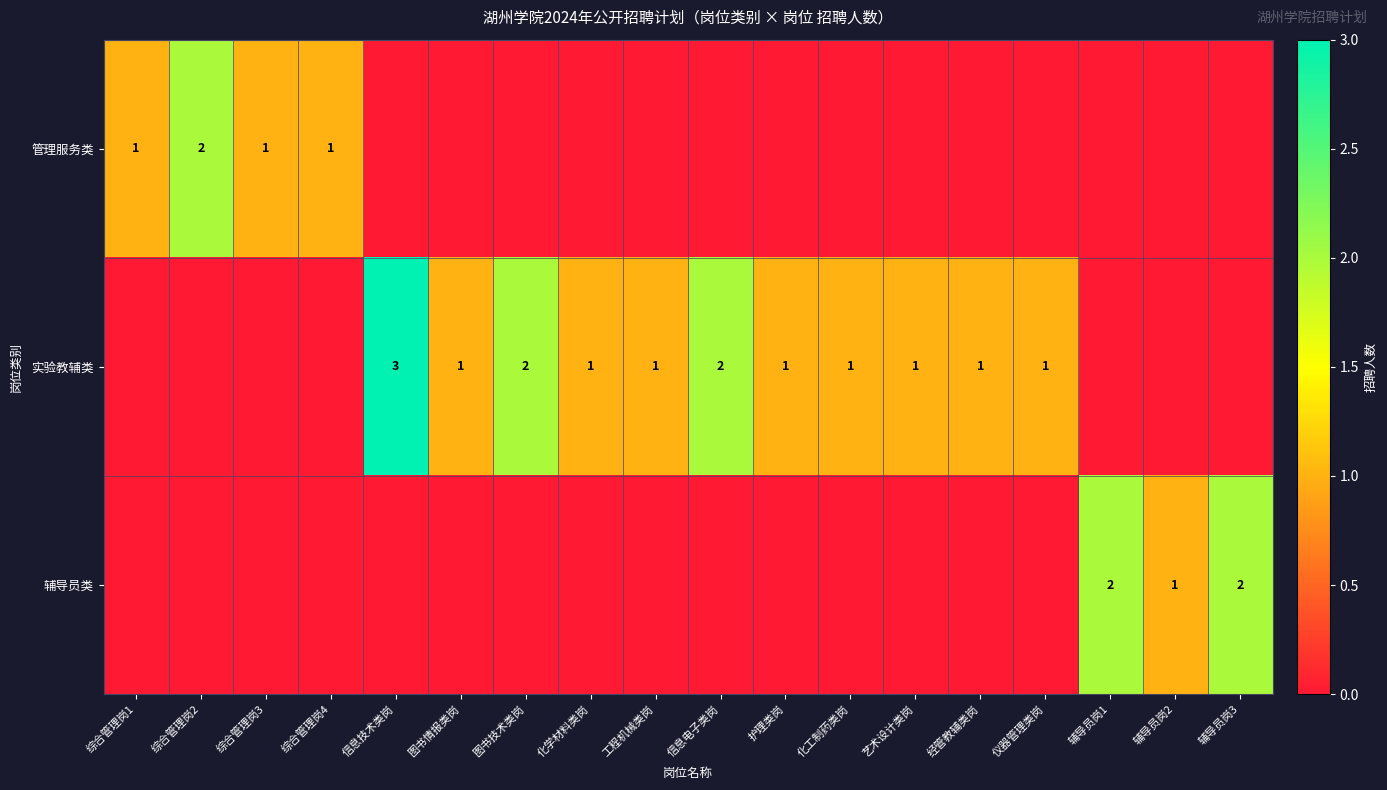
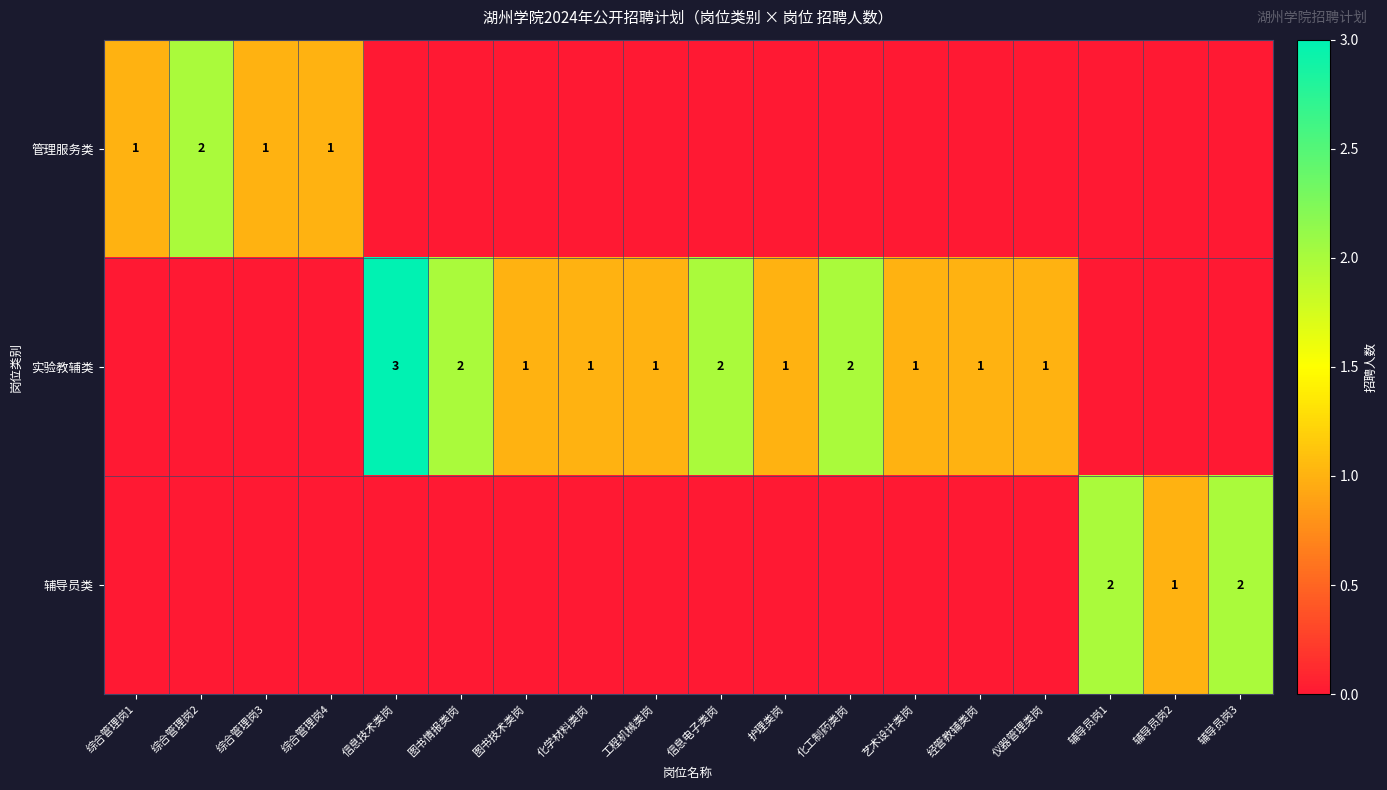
实验教辅类, 图书情报类岗: 1 -> 2
实验教辅类, 图书技术类岗: 2 -> 1
实验教辅类, 化工制药类岗: 1 -> 2
